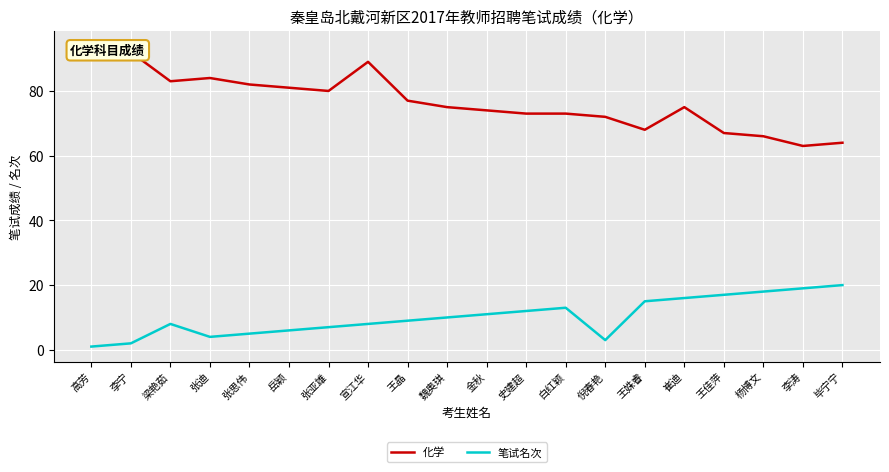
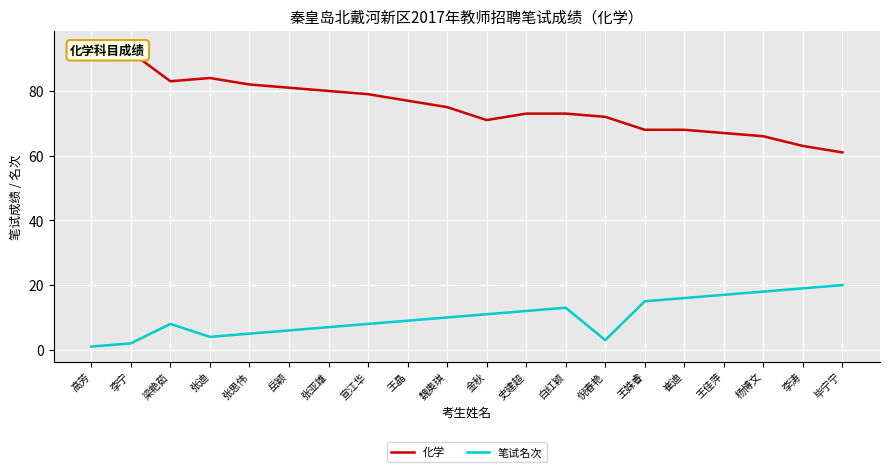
化学, 宣江华: 89 -> 79
化学, 金秋: 74 -> 71
化学, 崔迪: 75 -> 68
化学, 毕宁宁: 64 -> 61
